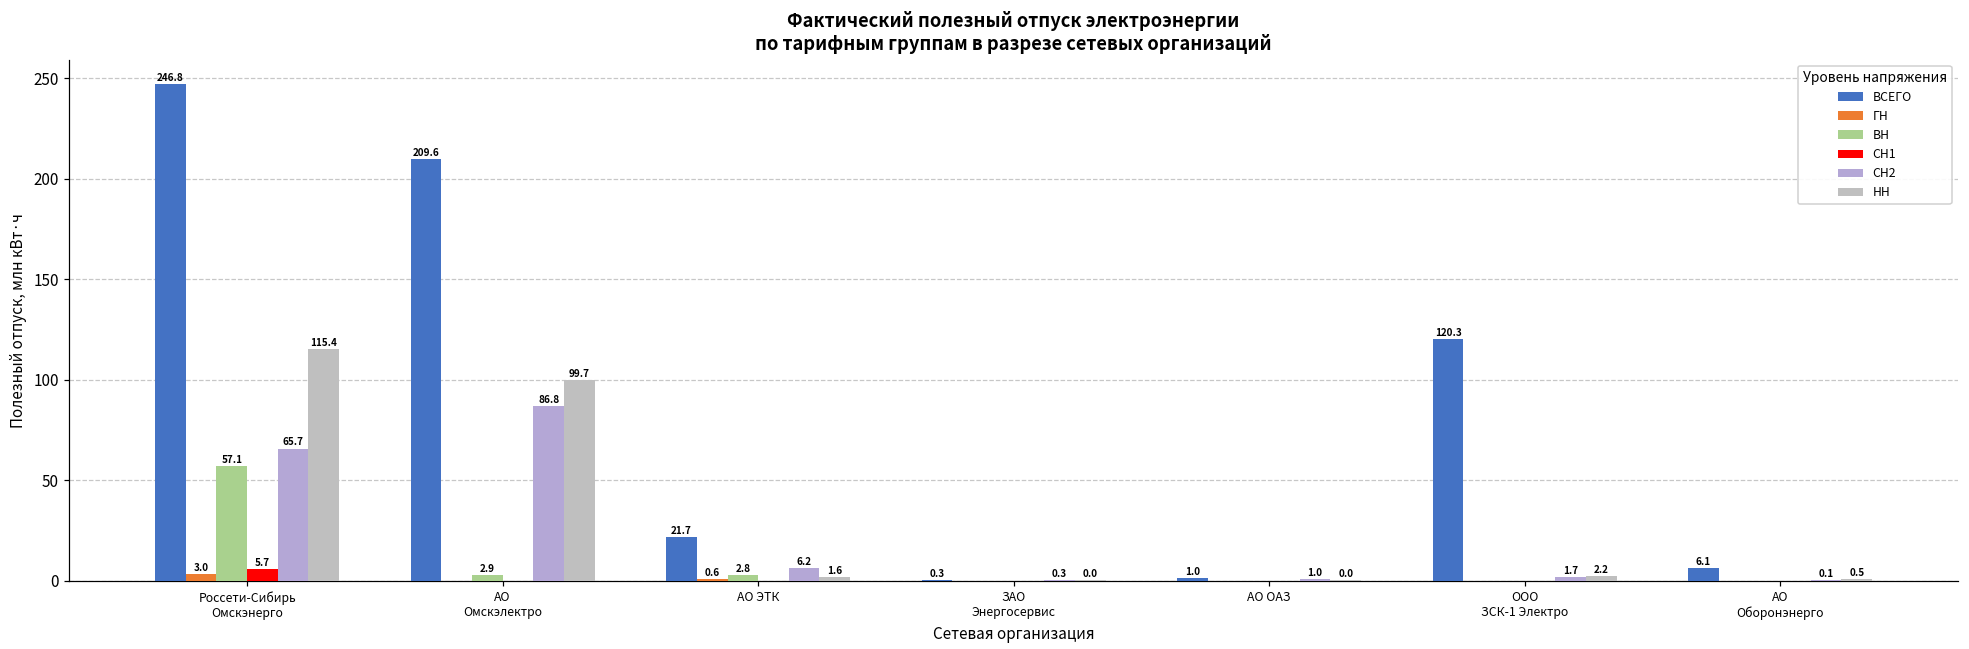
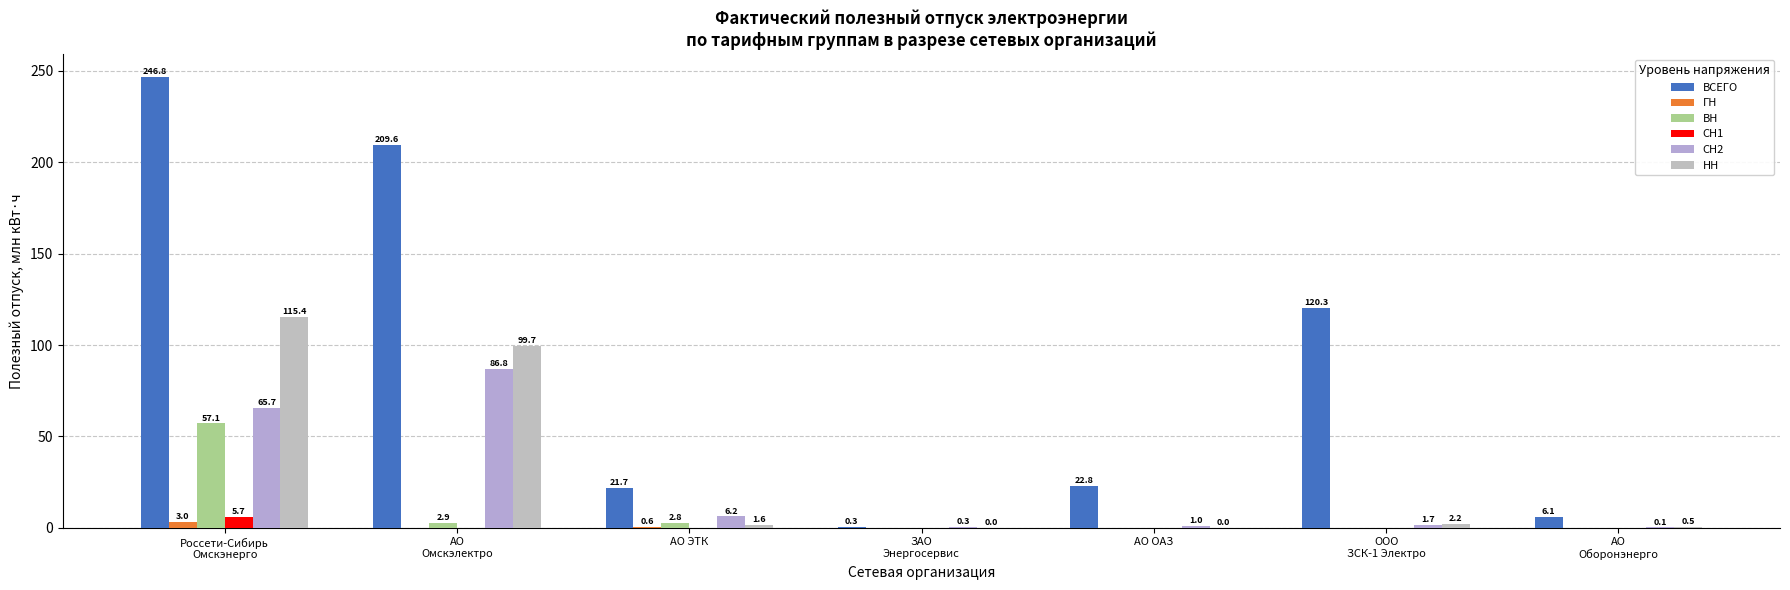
ВСЕГО, АО ОАЗ: 1.0 -> 22.8
